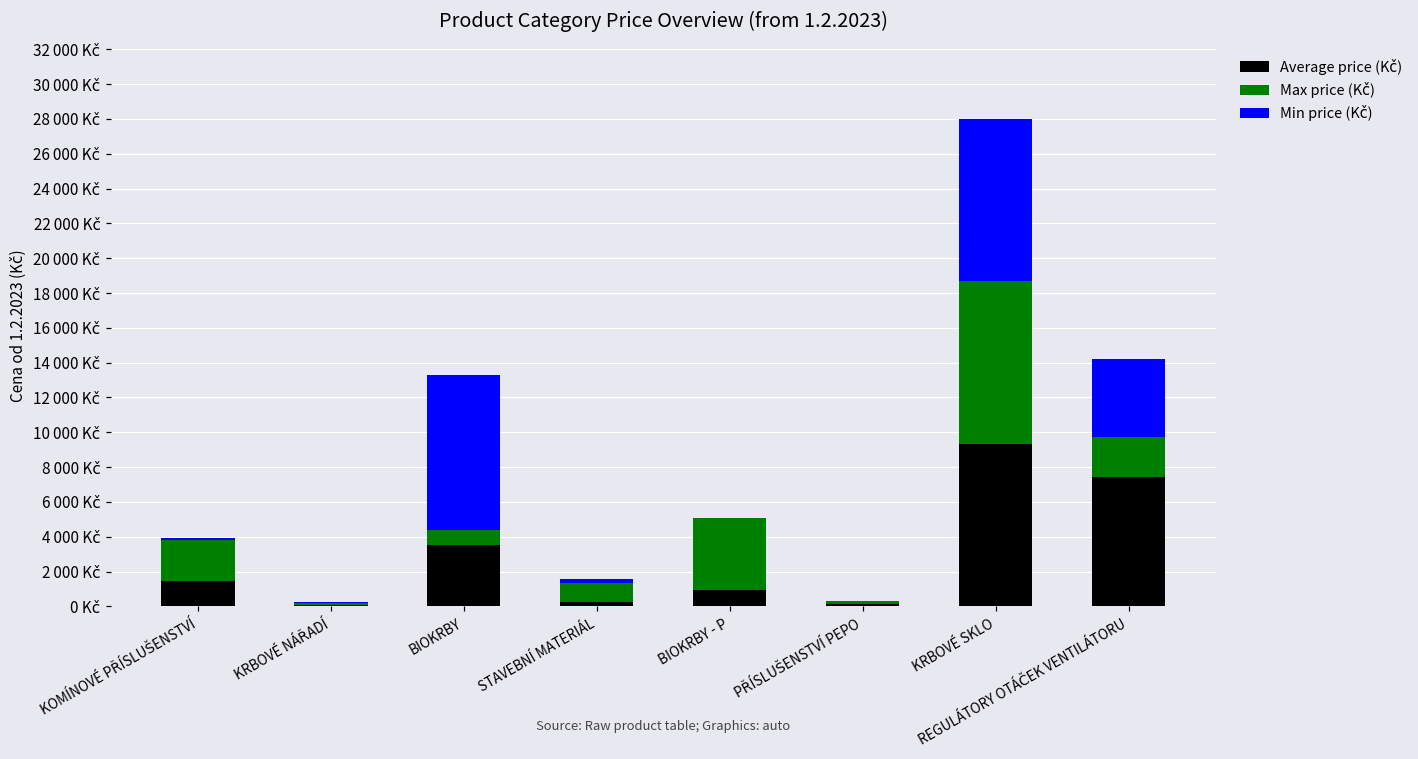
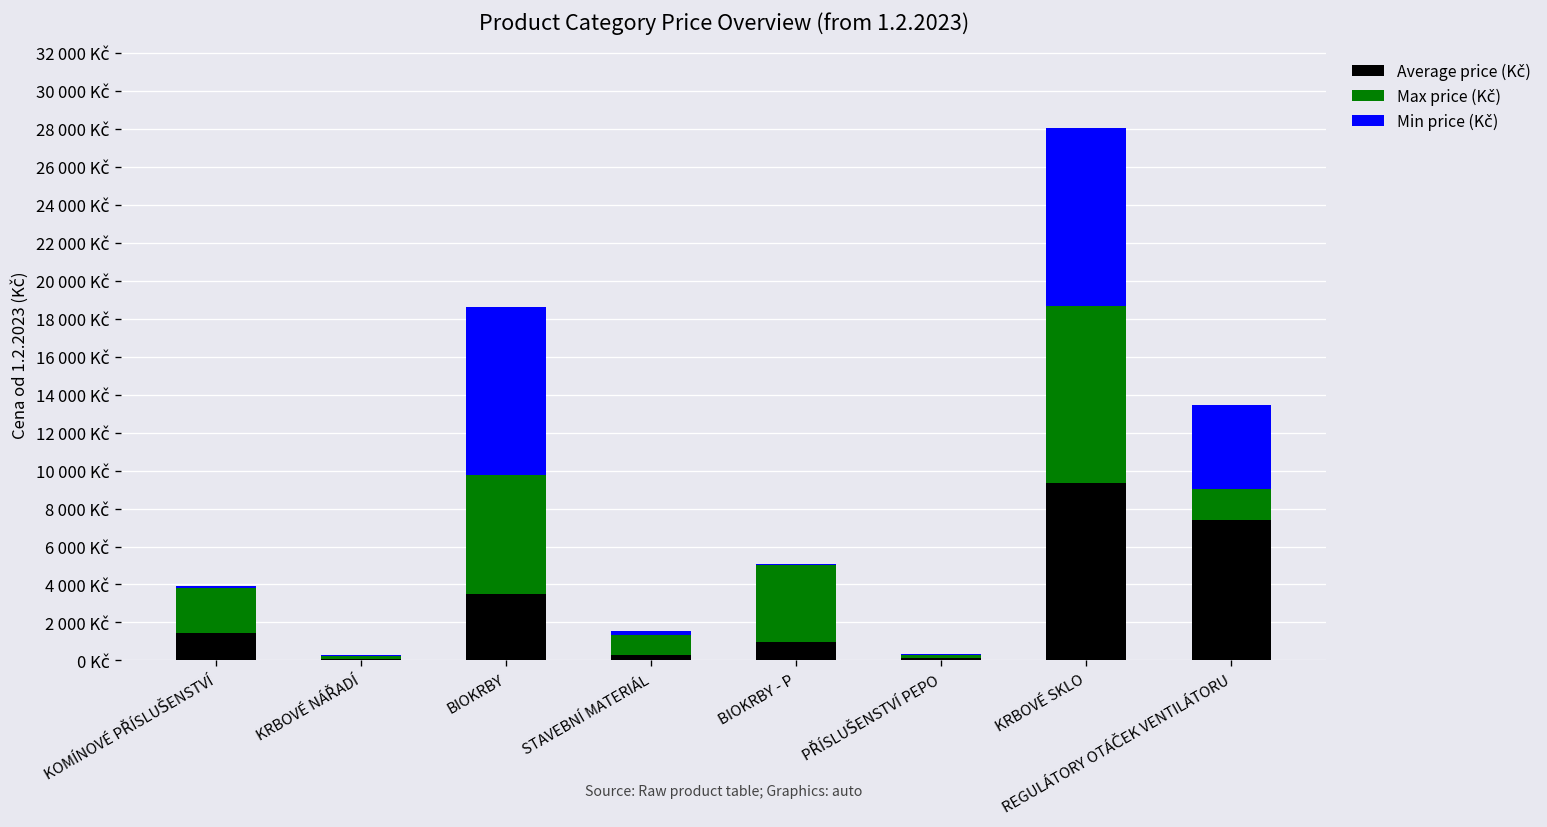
Max price (Kč), BIOKRBY: 900 Kč -> 6200 Kč
Max price (Kč), REGULÁTORY OTÁČEK VENTILÁTORU: 2300 Kč -> 1600 Kč
